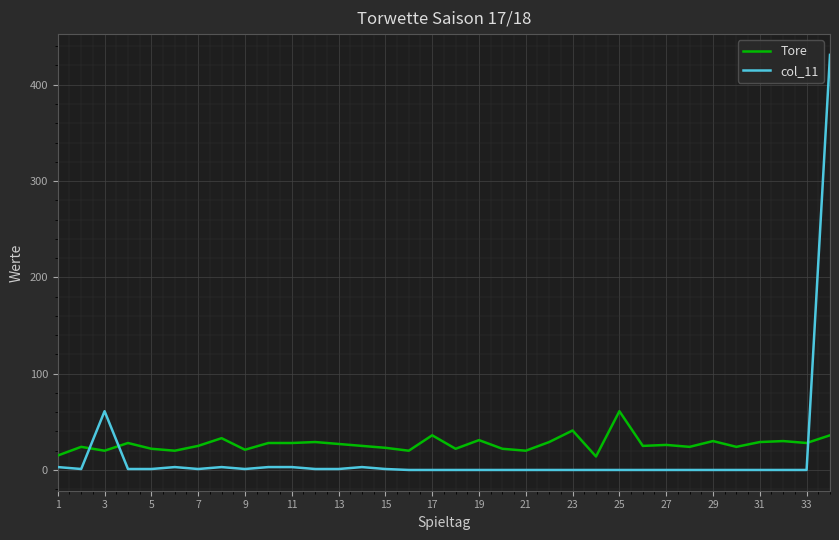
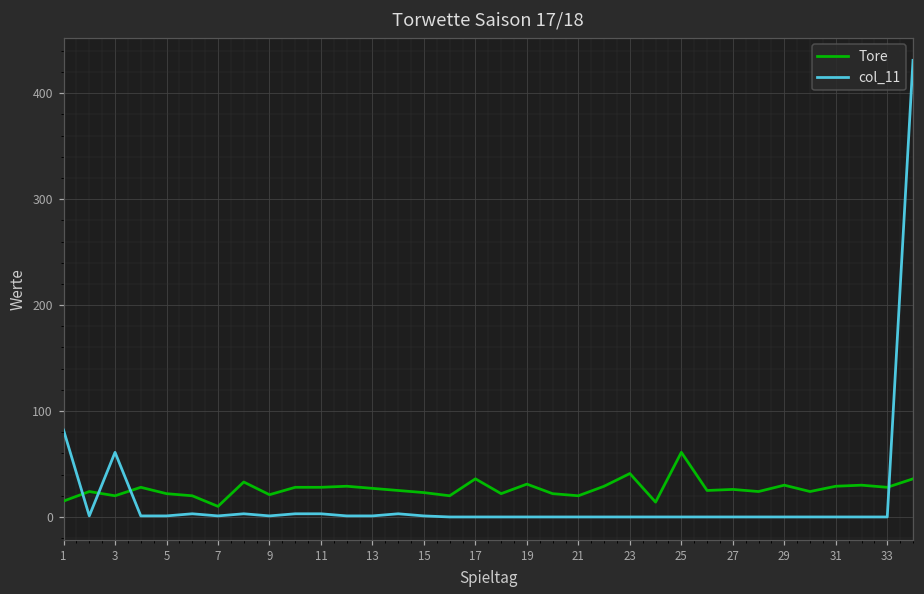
col_11, 1: 0 -> 80
Tore, 7: 30 -> 10
